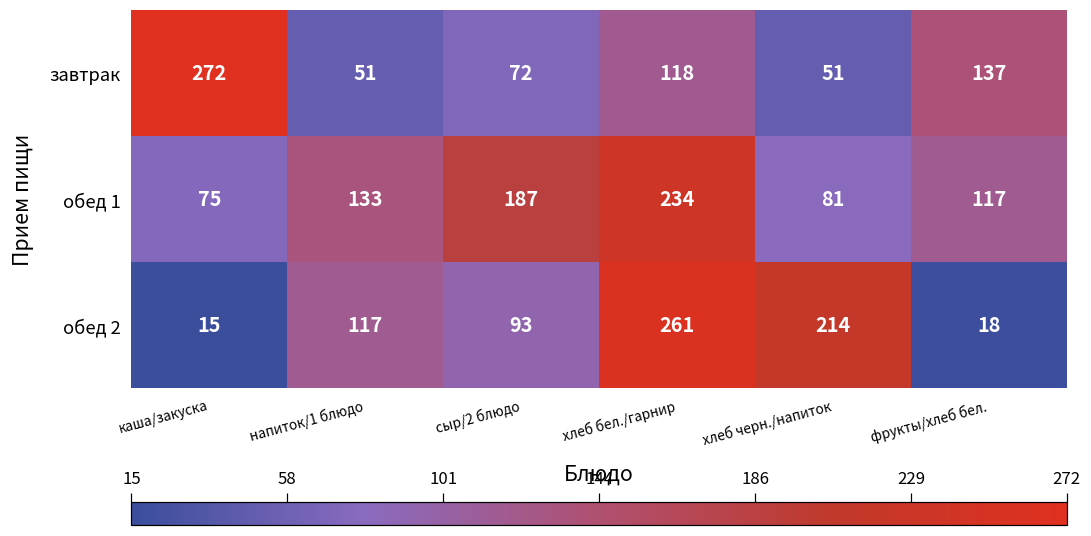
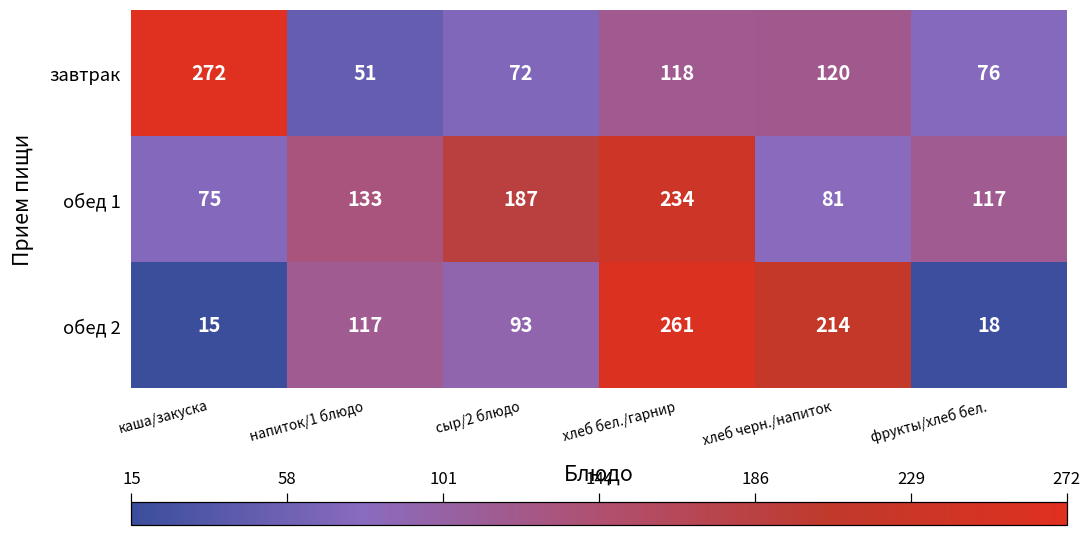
завтрак, хлеб черн./напиток: 51 -> 120
завтрак, фрукты/хлеб бел.: 137 -> 76
